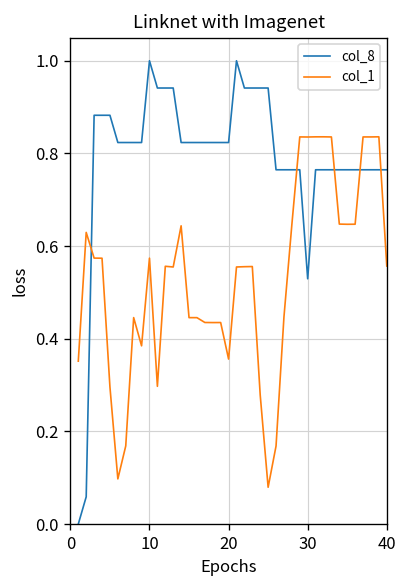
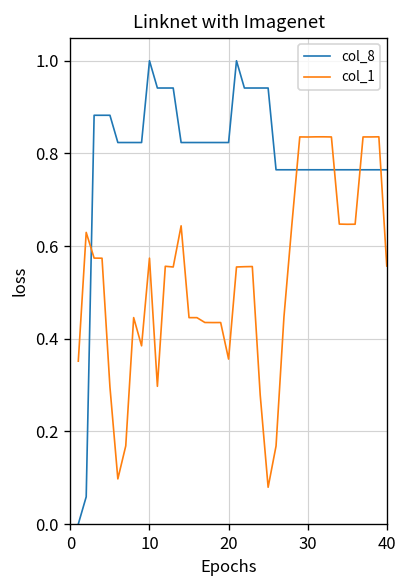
col_8, 30: 0.53 -> 0.76
